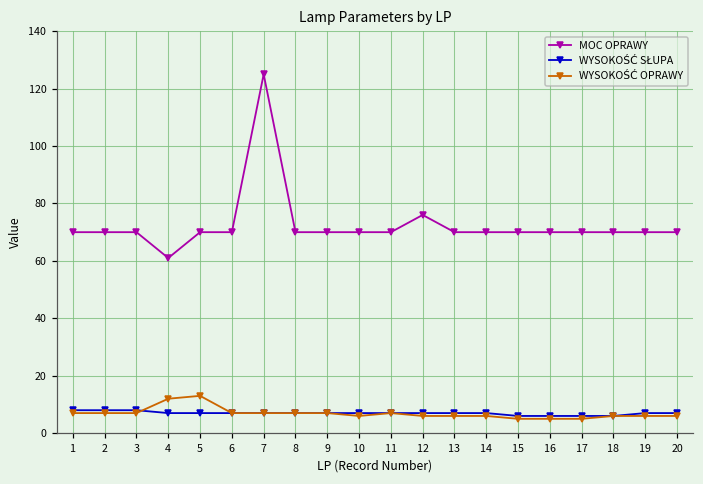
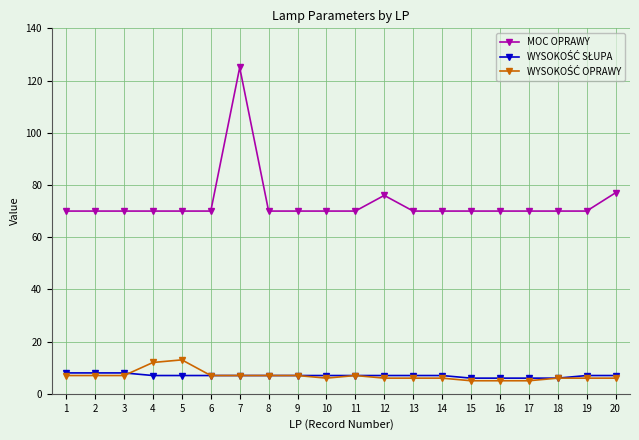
MOC OPRAWY, 4: 61 -> 70
MOC OPRAWY, 20: 70 -> 77
